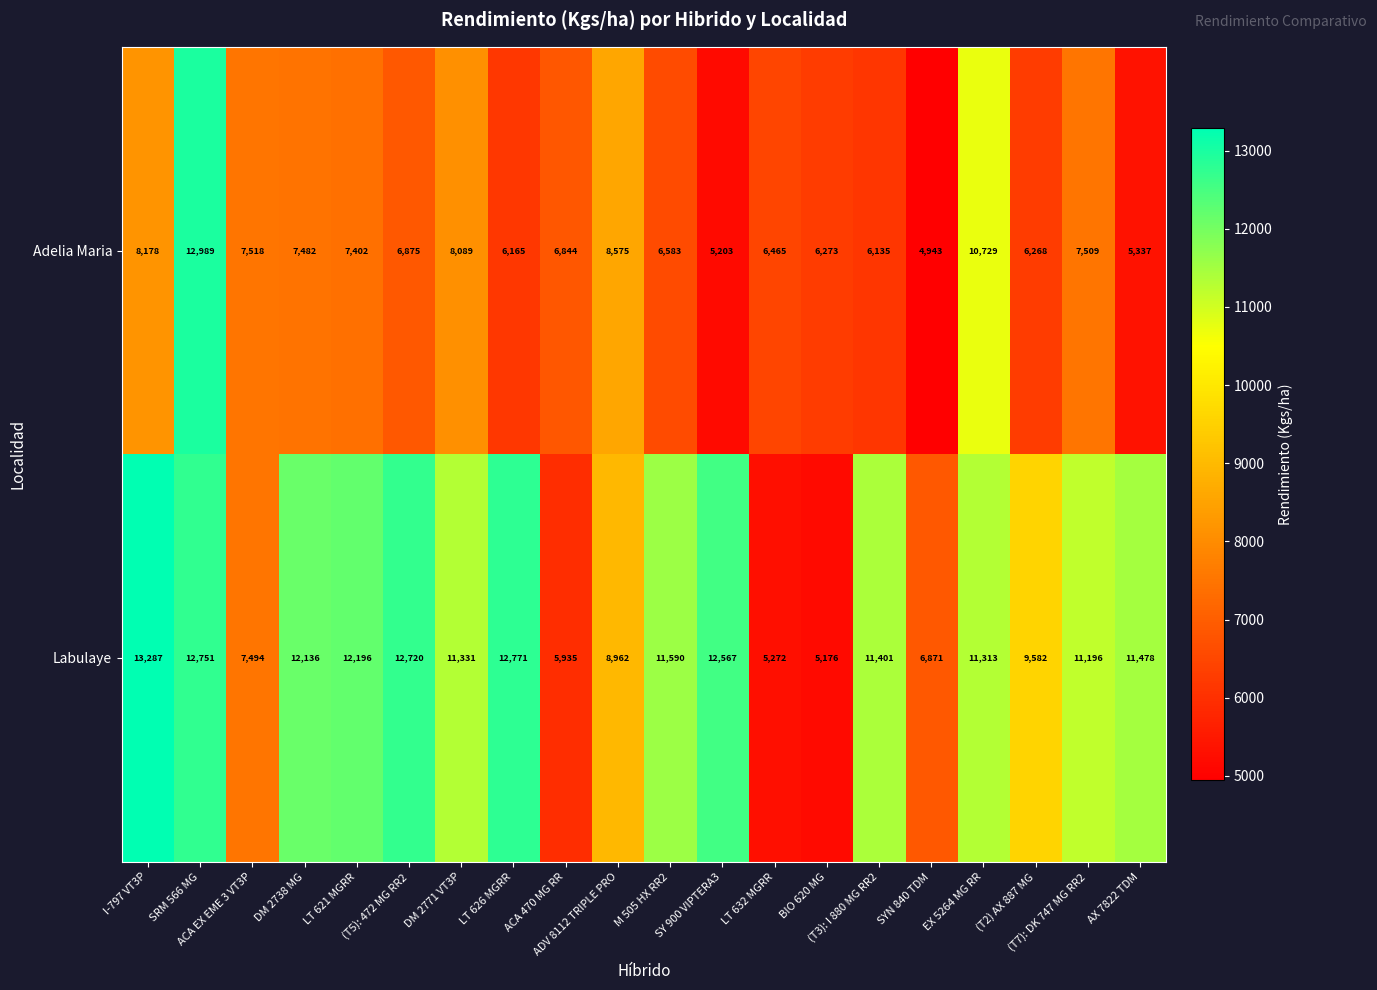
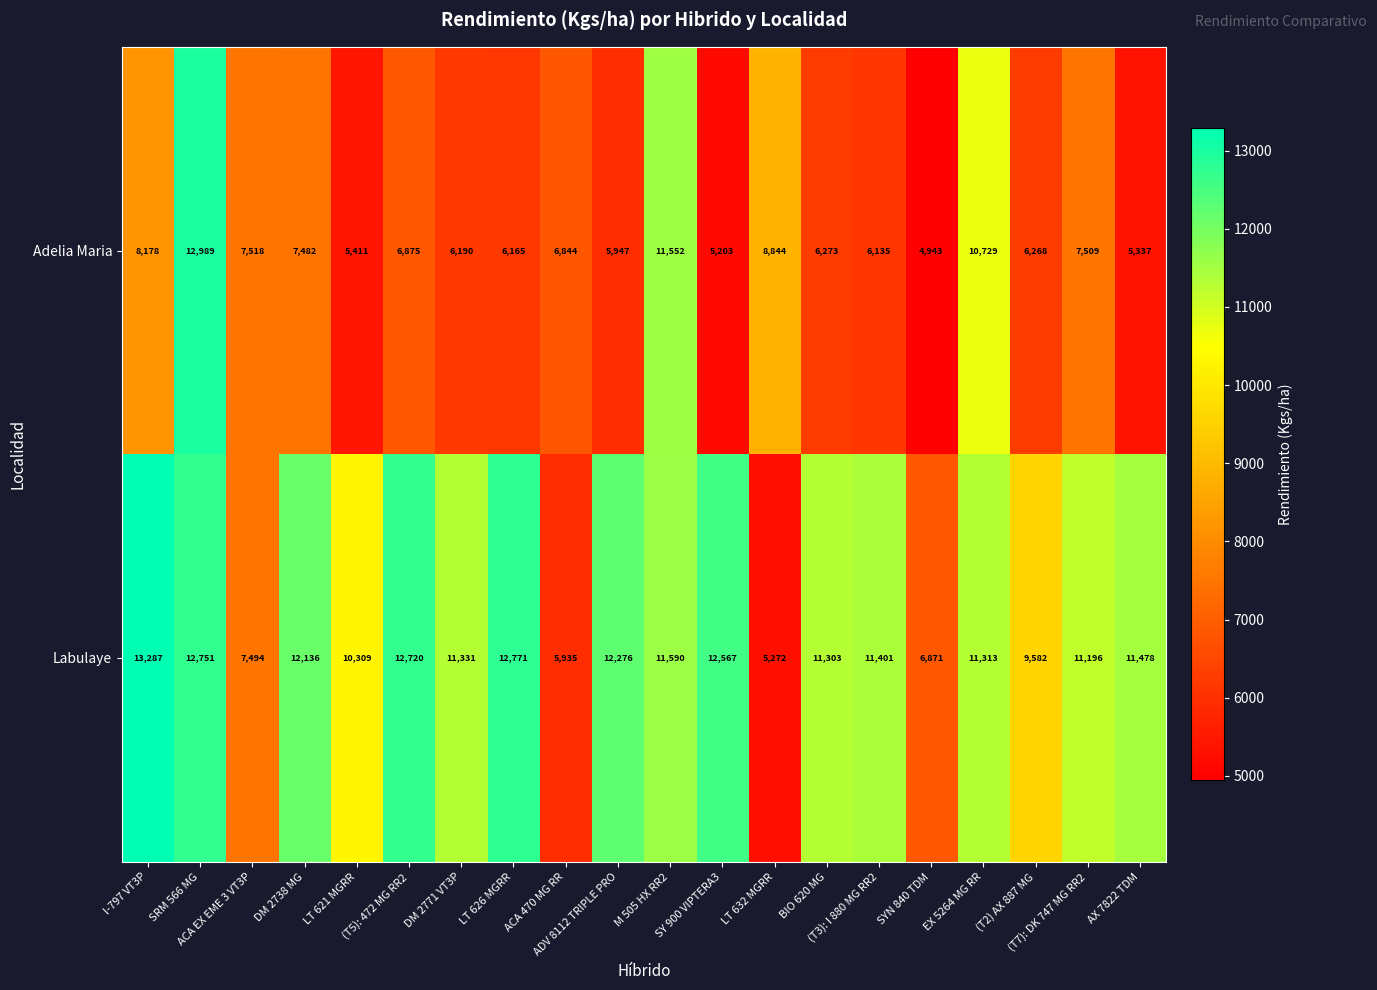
Adelia Maria, LT 621 MGRR: 7,402 -> 5,411
Adelia Maria, DM 2771 VT3P: 8,089 -> 6,190
Adelia Maria, ADV 8112 TRIPLE PRO: 8,575 -> 5,947
Adelia Maria, M 505 HX RR2: 6,583 -> 11,552
Adelia Maria, LT 632 MGRR: 6,465 -> 8,844
Labulaye, LT 621 MGRR: 12,196 -> 10,309
Labulaye, ADV 8112 TRIPLE PRO: 8,962 -> 12,276
Labulaye, BIO 620 MG: 5,176 -> 11,303
